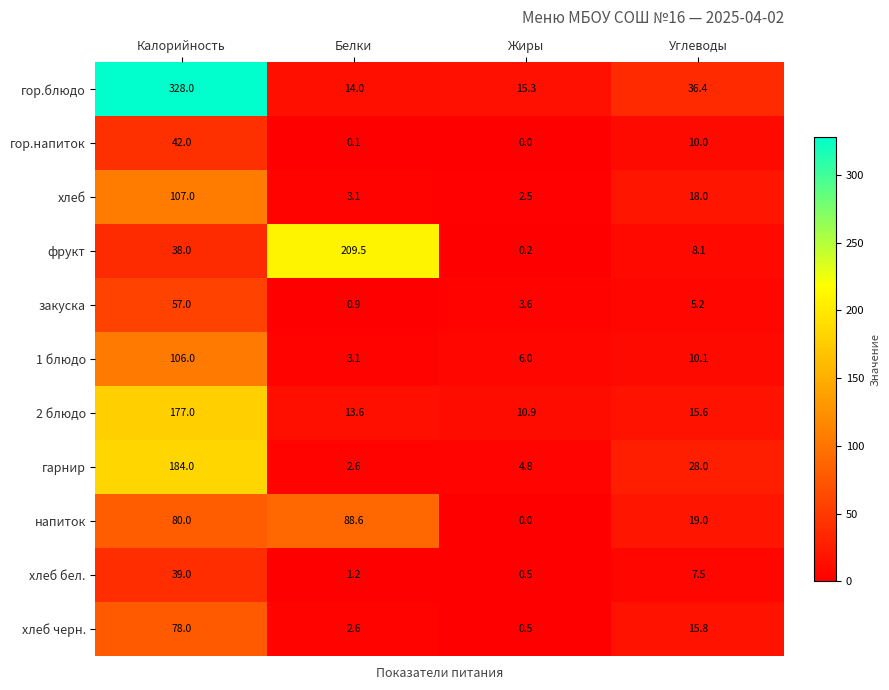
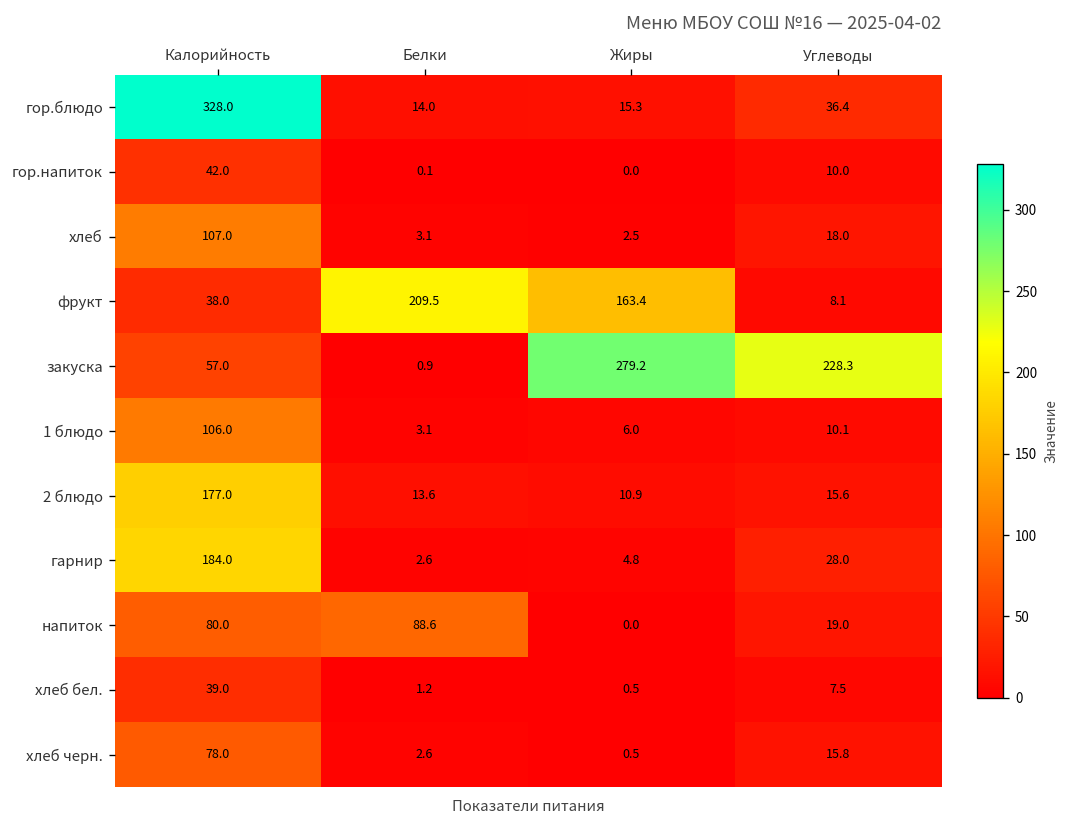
фрукт, Жиры: 0.2 -> 163.4
закуска, Жиры: 3.6 -> 279.2
закуска, Углеводы: 5.2 -> 228.3
